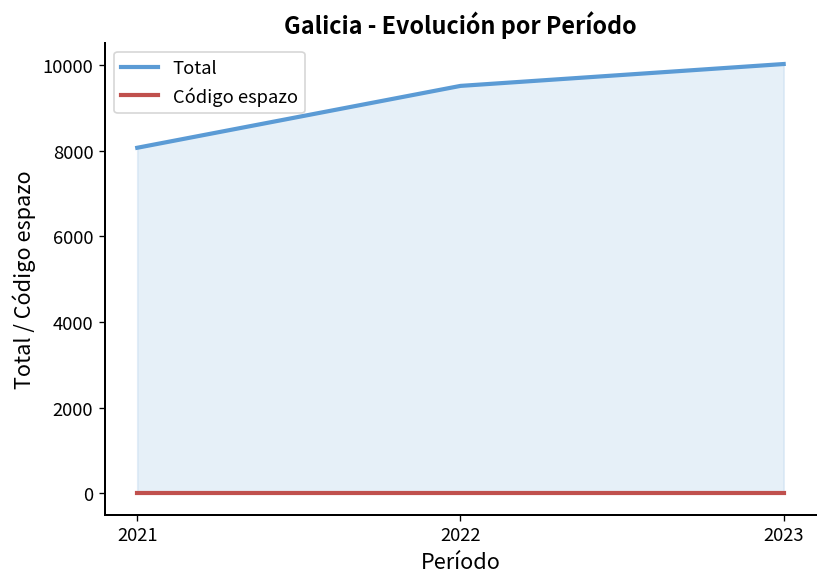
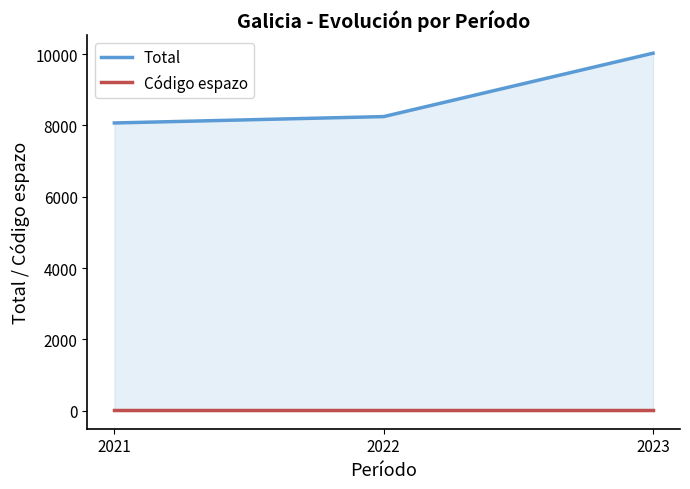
Total, 2022: 9500 -> 8200
